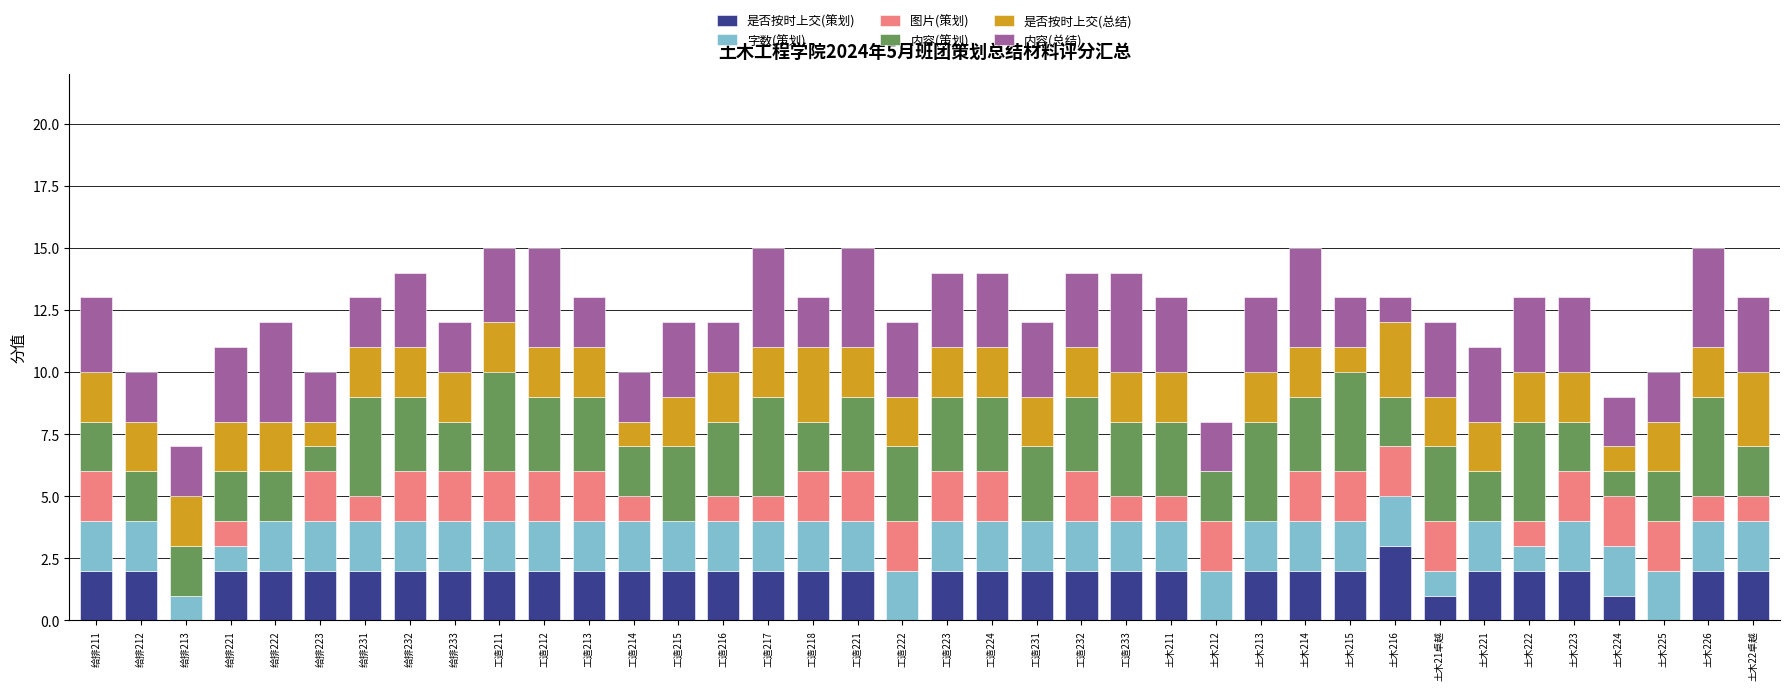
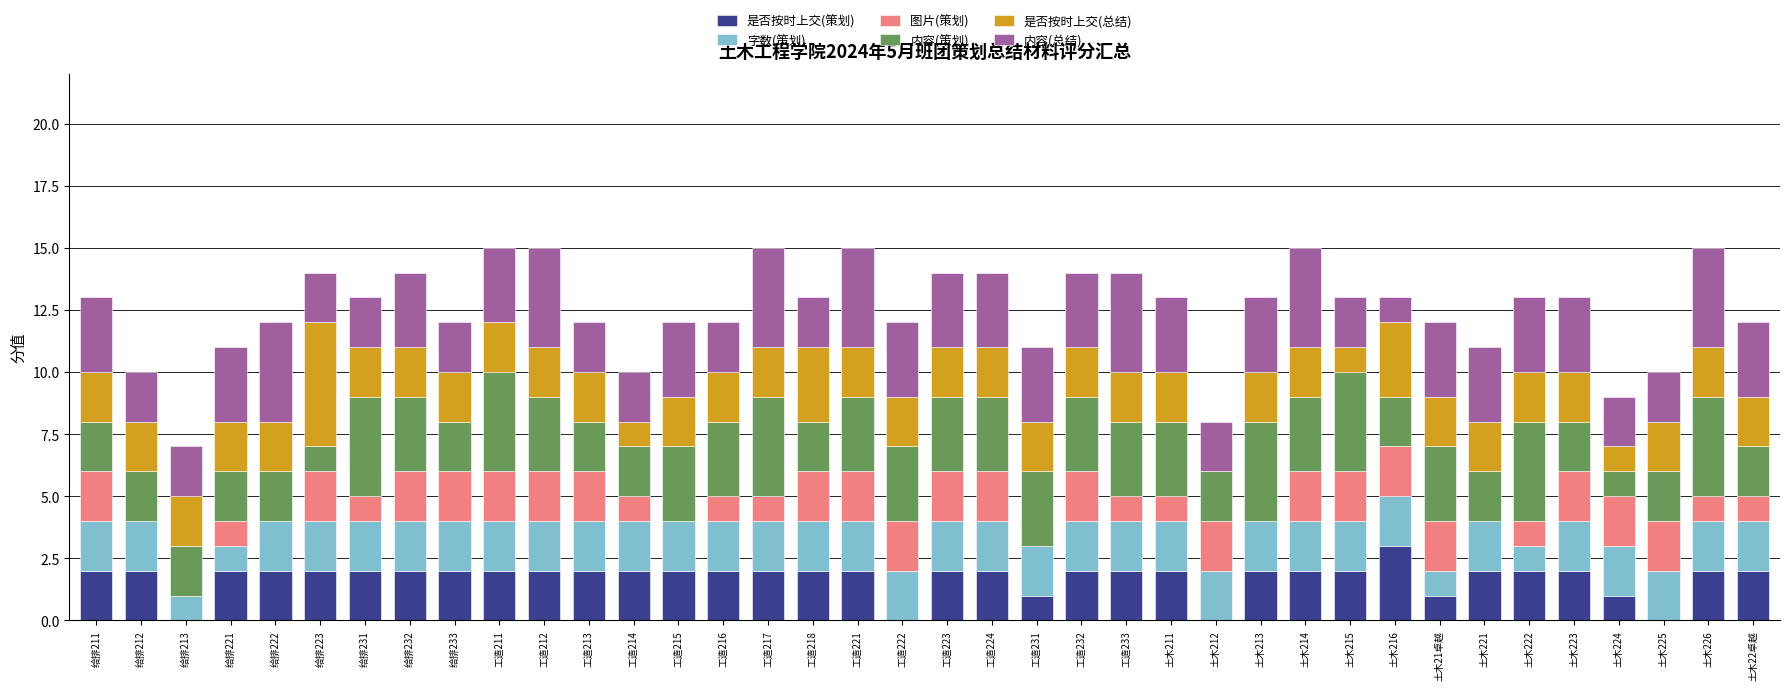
是否按时上交(总结), 给排223: 1 -> 5
内容(策划), 工造213: 3 -> 2
是否按时上交(策划), 工造231: 2 -> 1
是否按时上交(总结), 土木22卓越: 3 -> 2
